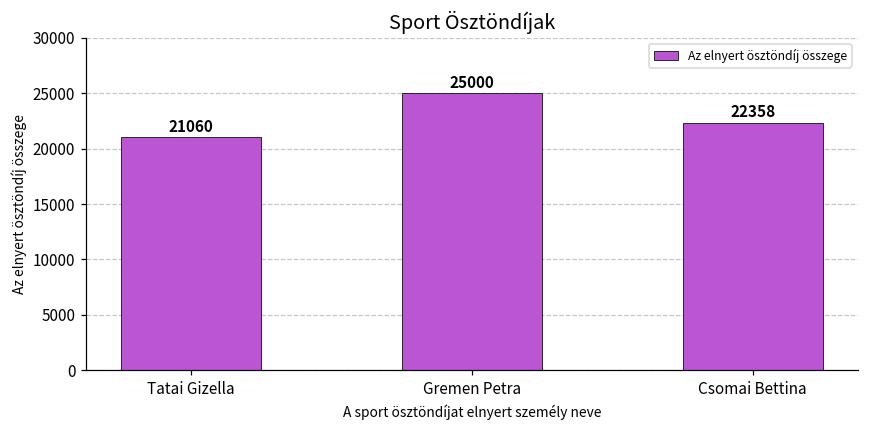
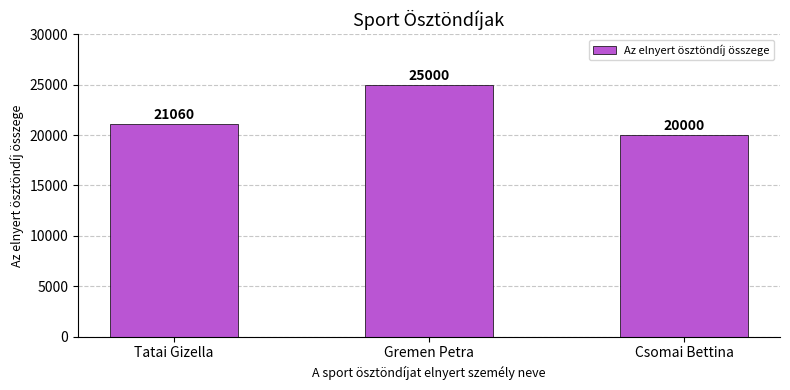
Csomai Bettina: 22358 -> 20000
